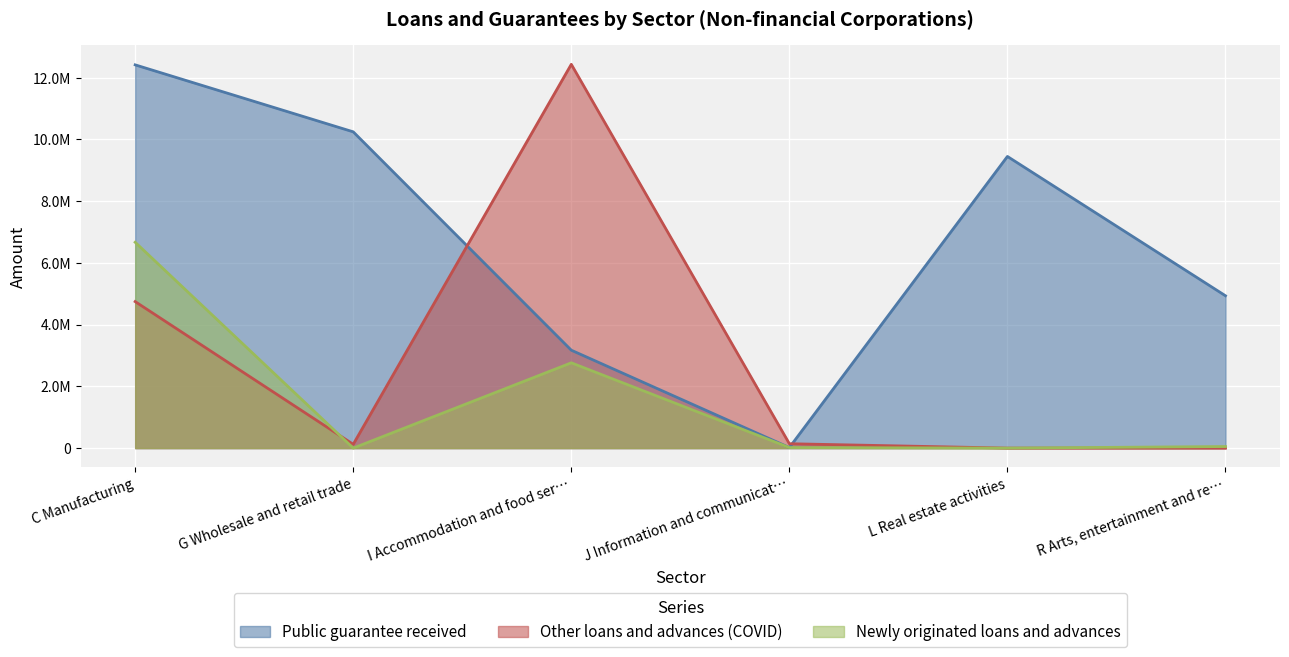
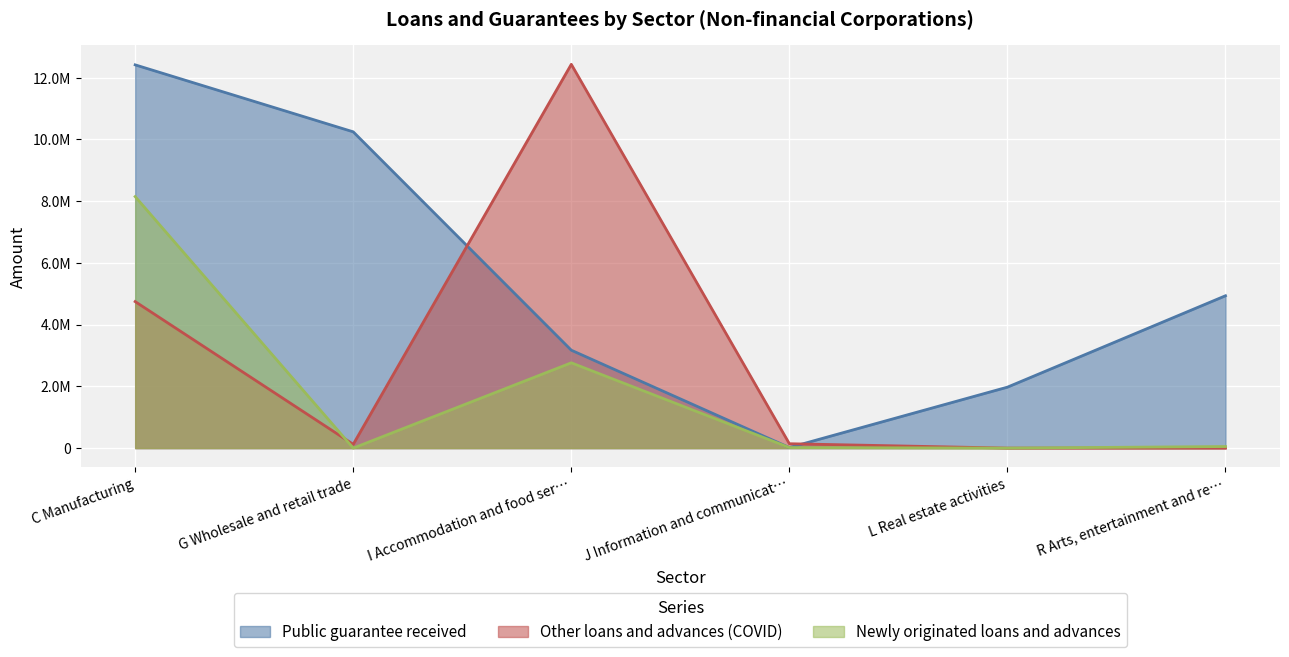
Newly originated loans and advances, C Manufacturing: 6700000 -> 8100000
Public guarantee received, L Real estate activities: 9400000 -> 2000000
